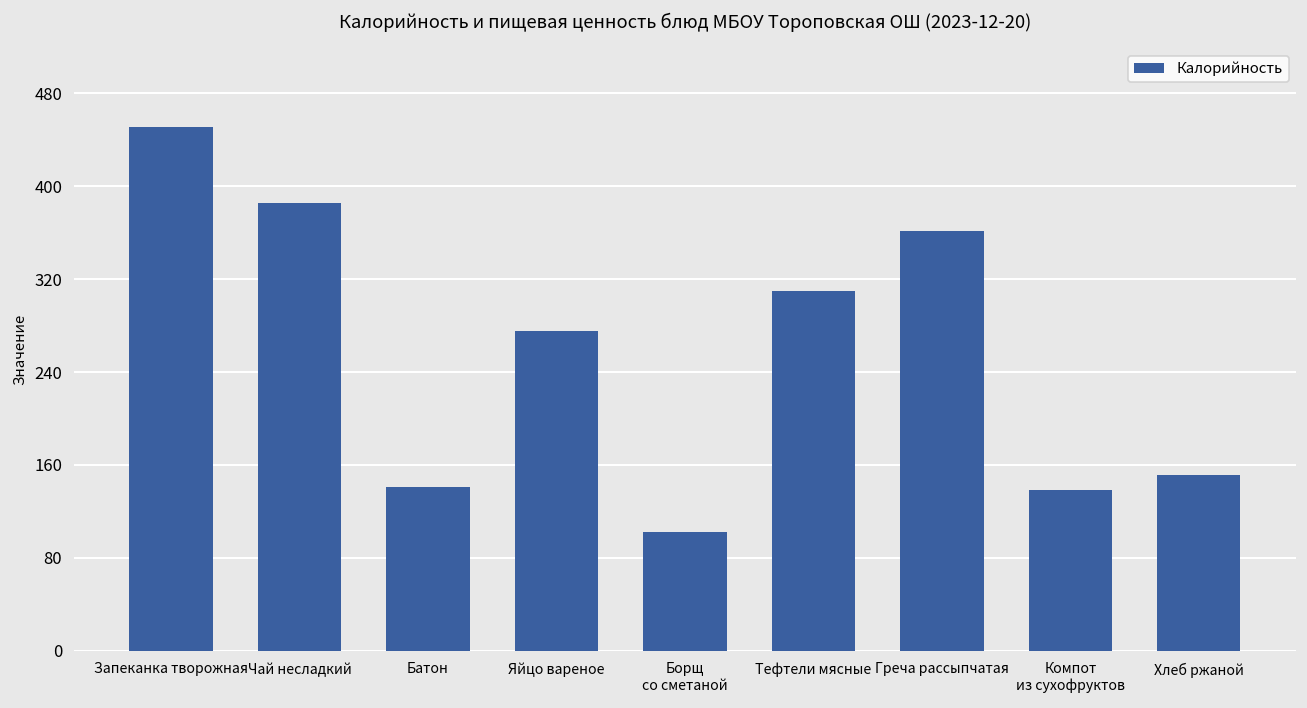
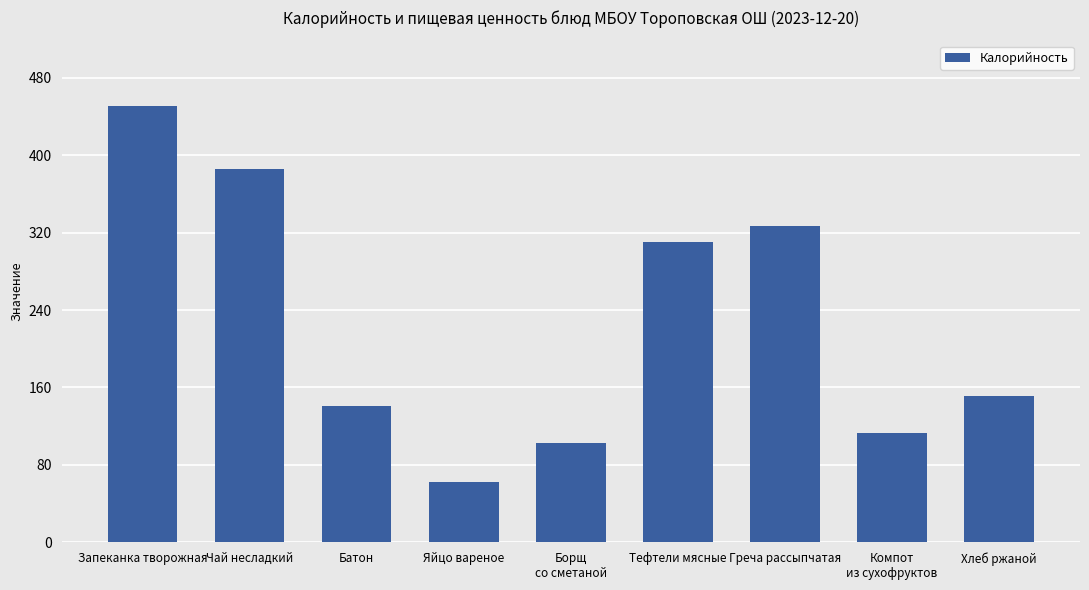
Яйцо вареное: 280 -> 60
Греча рассыпчатая: 360 -> 330
Компот из сухофруктов: 140 -> 110
